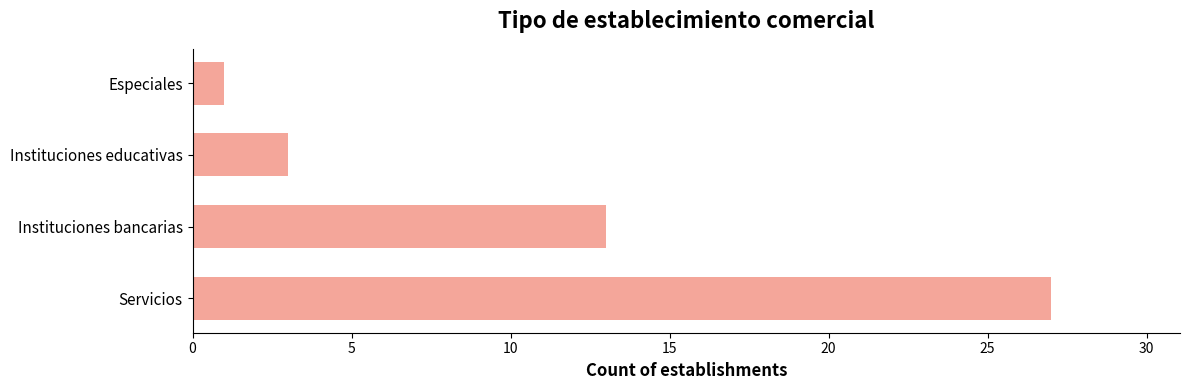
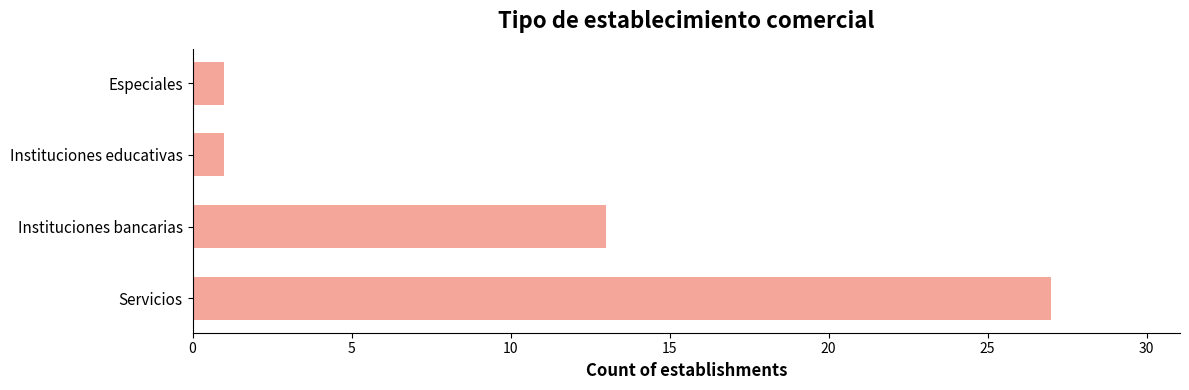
Instituciones educativas: 3 -> 1
